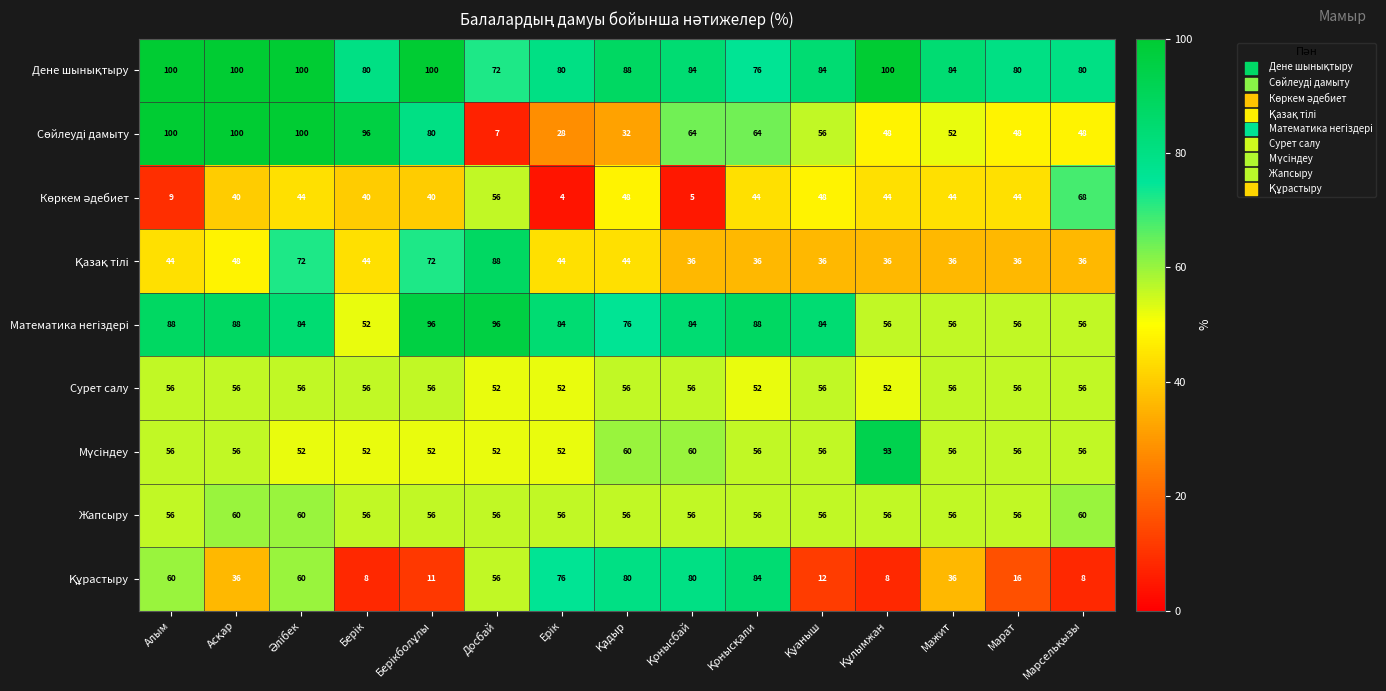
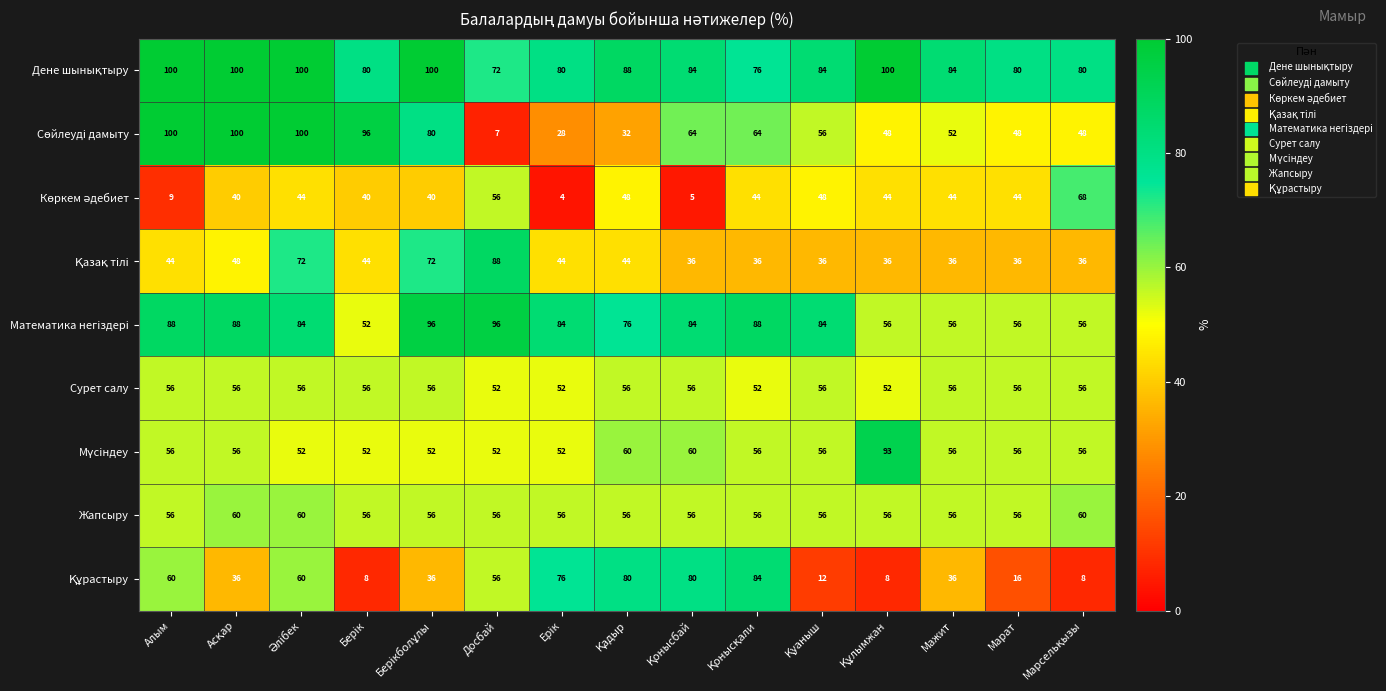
Құрастыру, Берікболұлы: 11 -> 36
